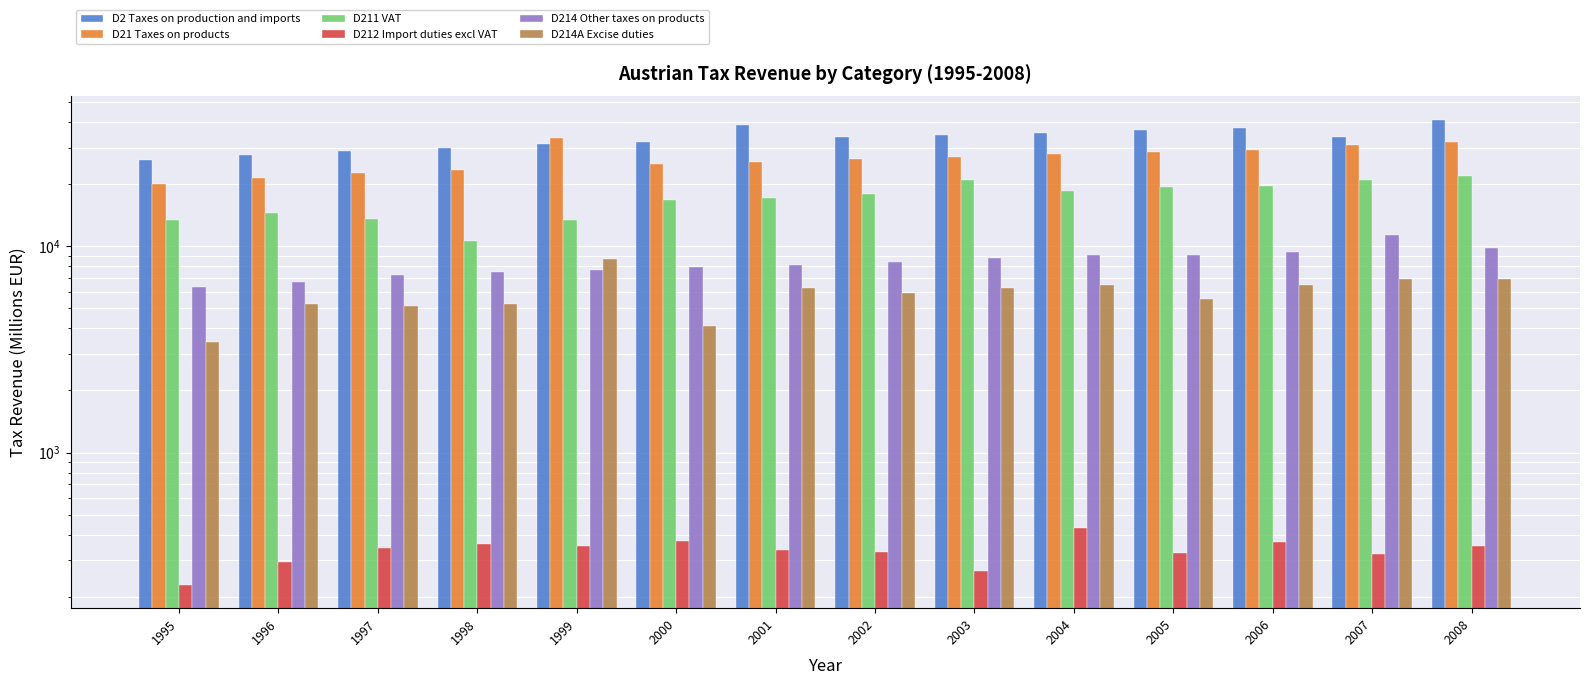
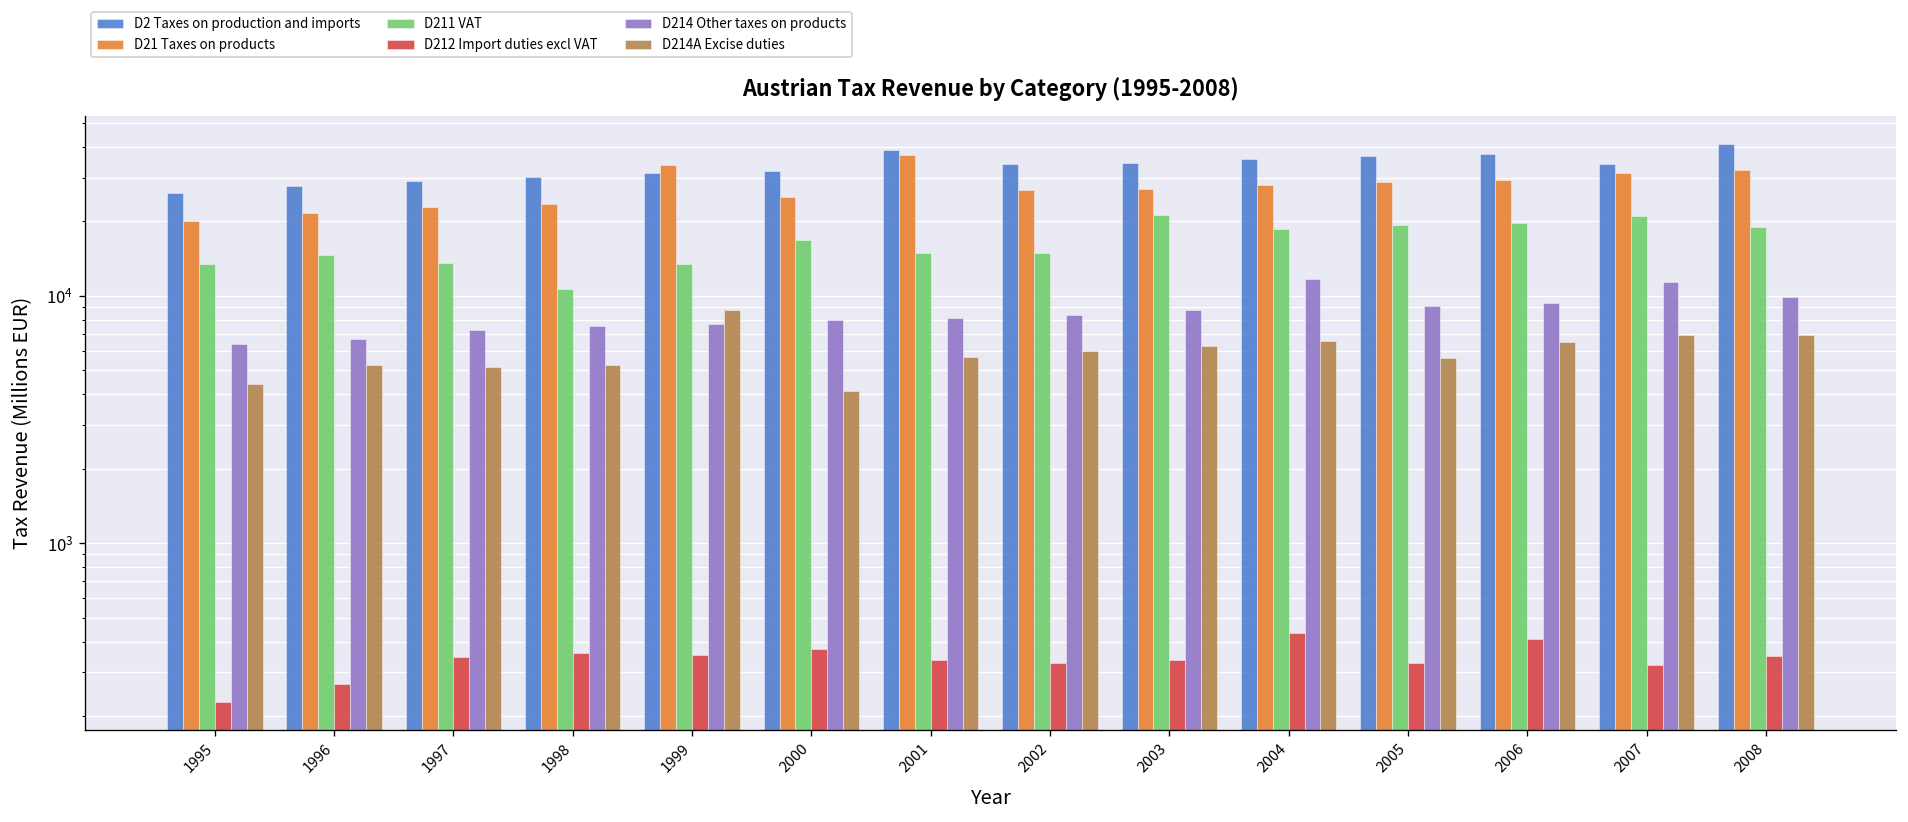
D214A Excise duties, 1995: 3400 -> 4400
D212 Import duties excl VAT, 1996: 300 -> 270
D21 Taxes on products, 2001: 26000 -> 37000
D211 VAT, 2001: 17000 -> 15000
D214A Excise duties, 2001: 6300 -> 5700
D211 VAT, 2002: 18000 -> 15000
D212 Import duties excl VAT, 2003: 270 -> 340
D214 Other taxes on products, 2004: 9000 -> 12000
D212 Import duties excl VAT, 2006: 370 -> 410
D211 VAT, 2008: 22000 -> 19000
